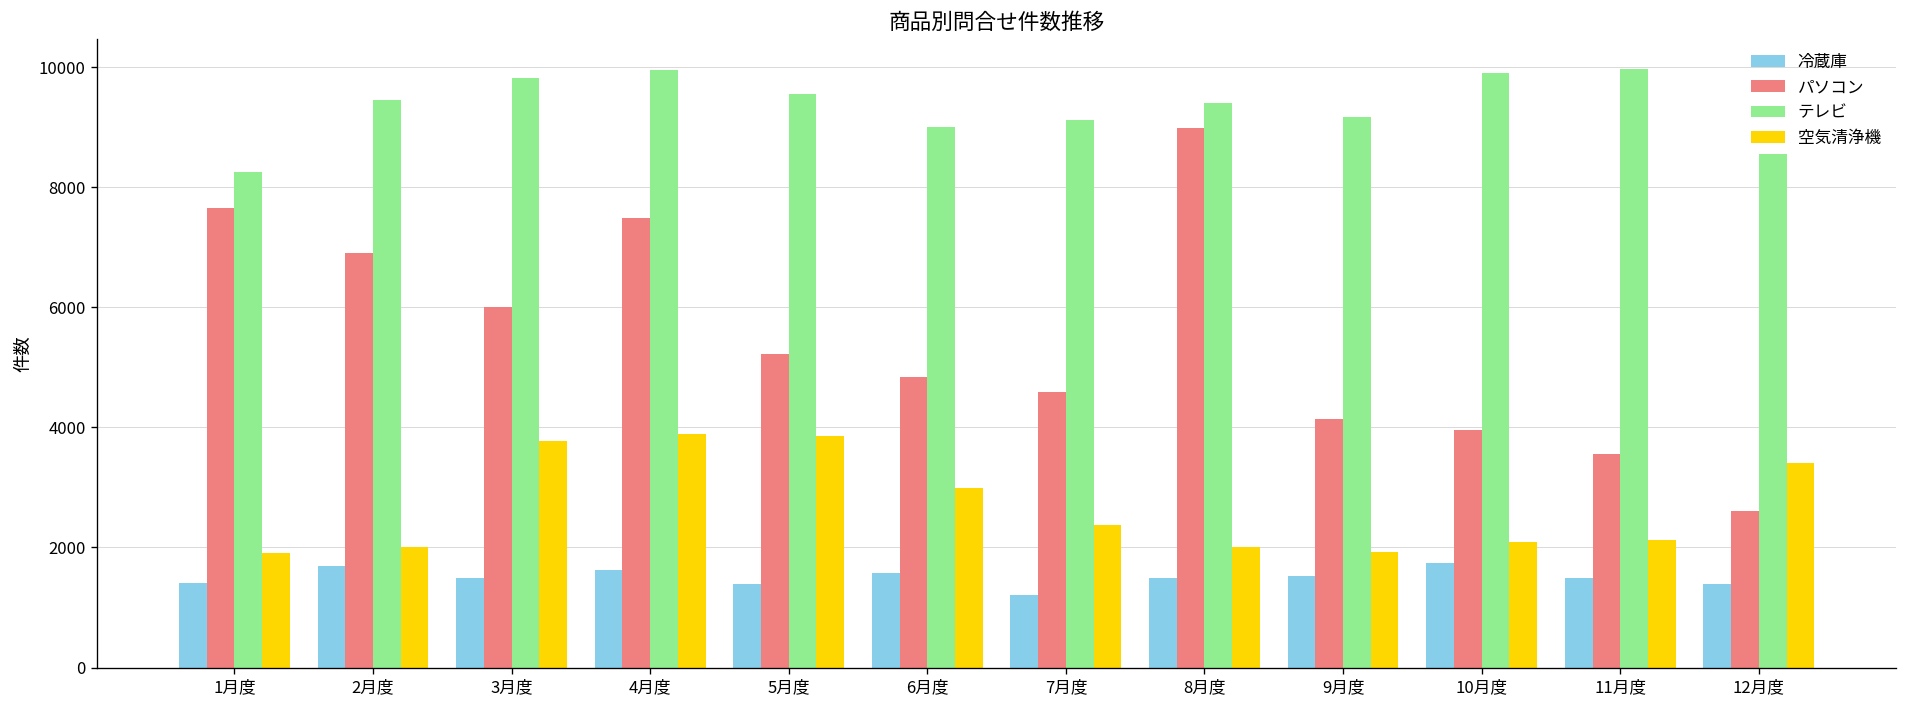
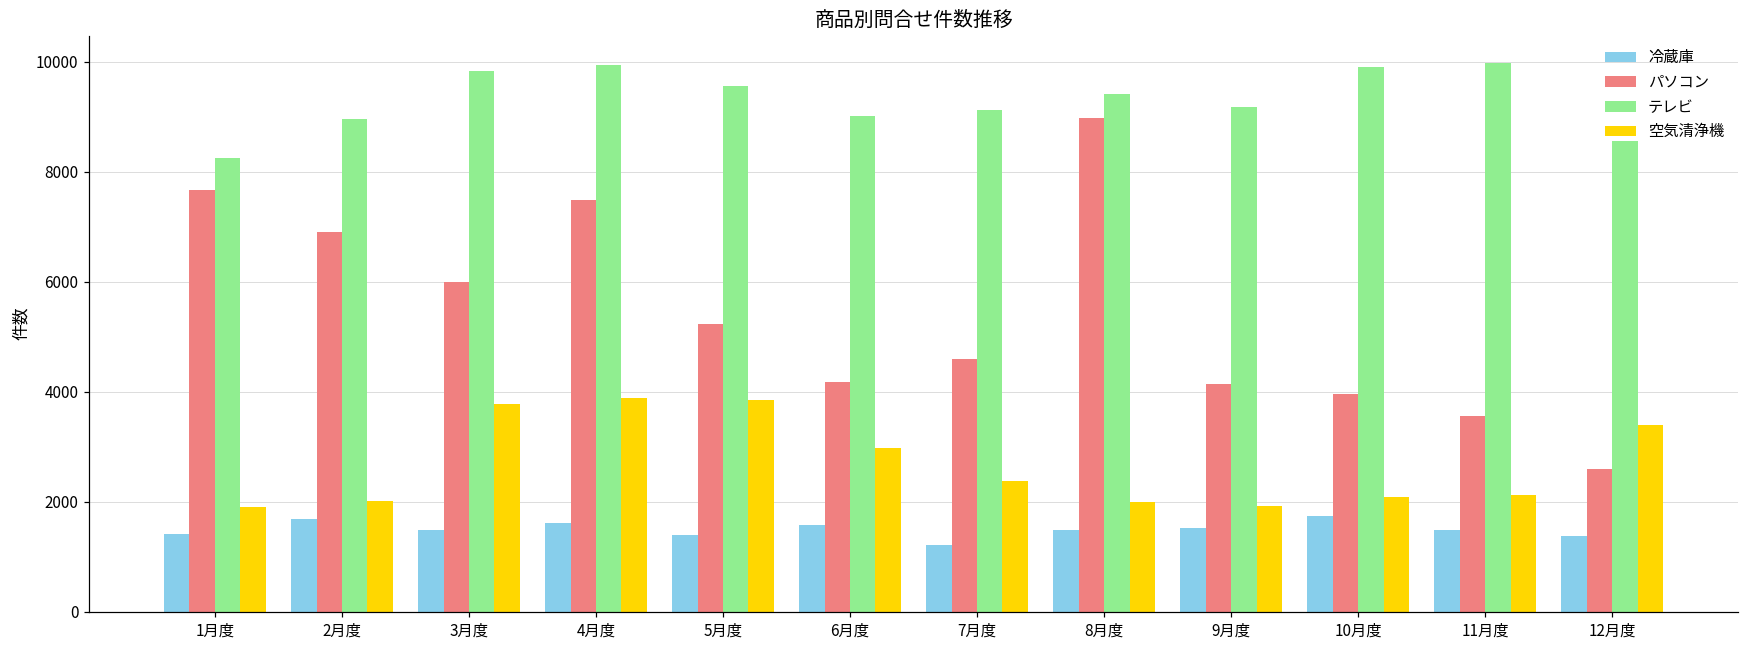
テレビ, 2月度: 9400 -> 9000
パソコン, 6月度: 4800 -> 4200
